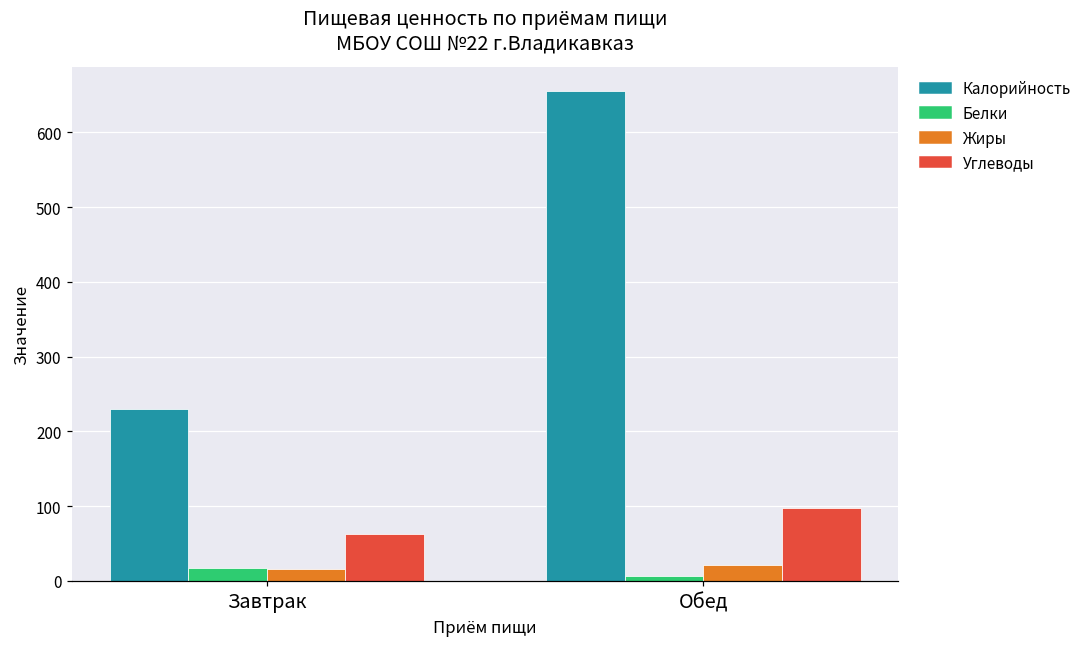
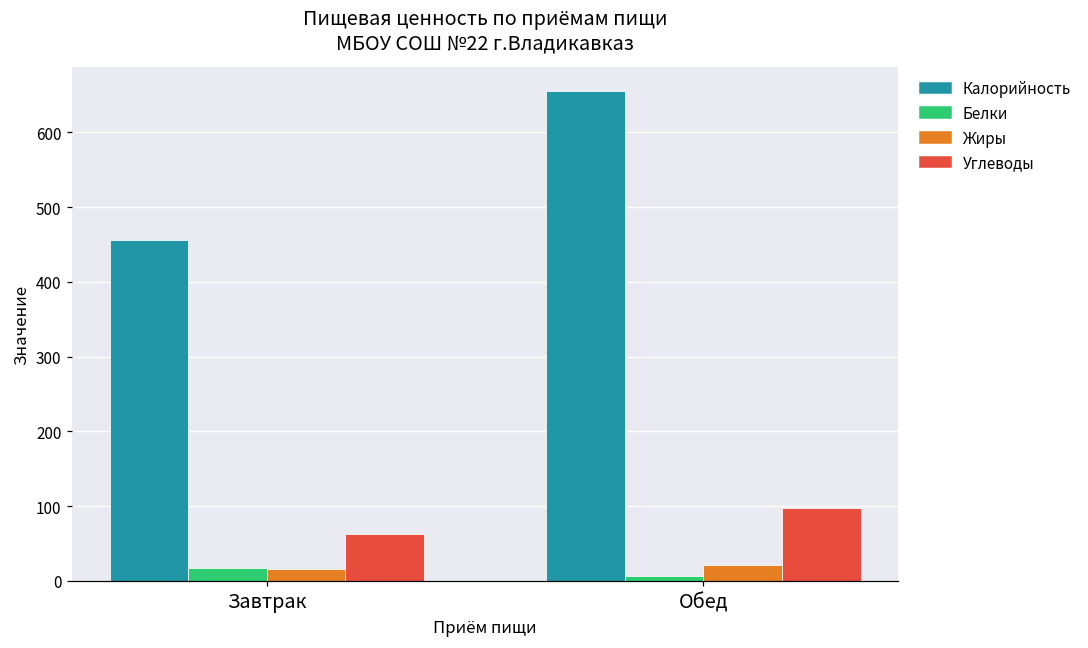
Калорийность, Завтрак: 230 -> 460
